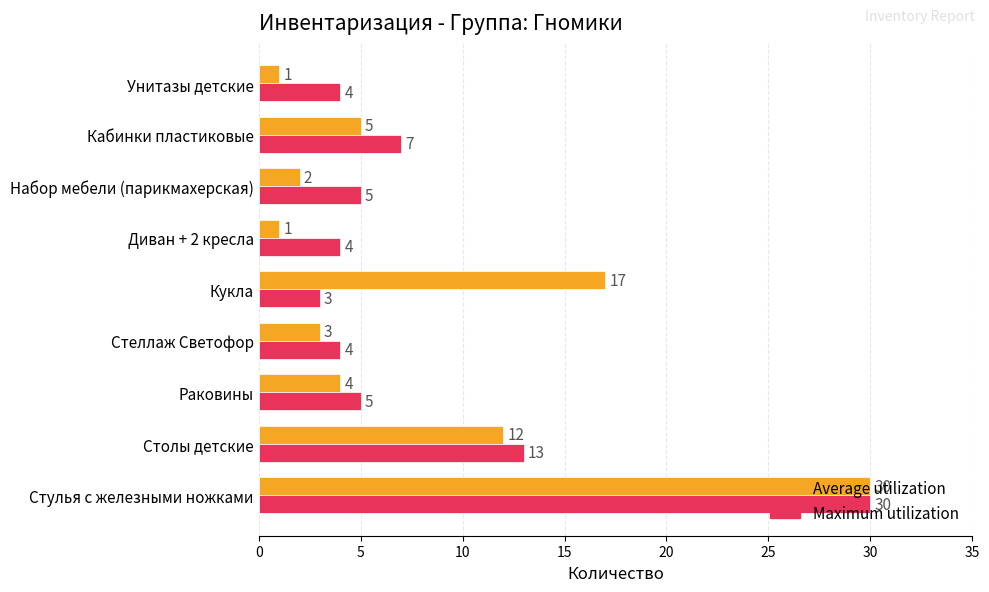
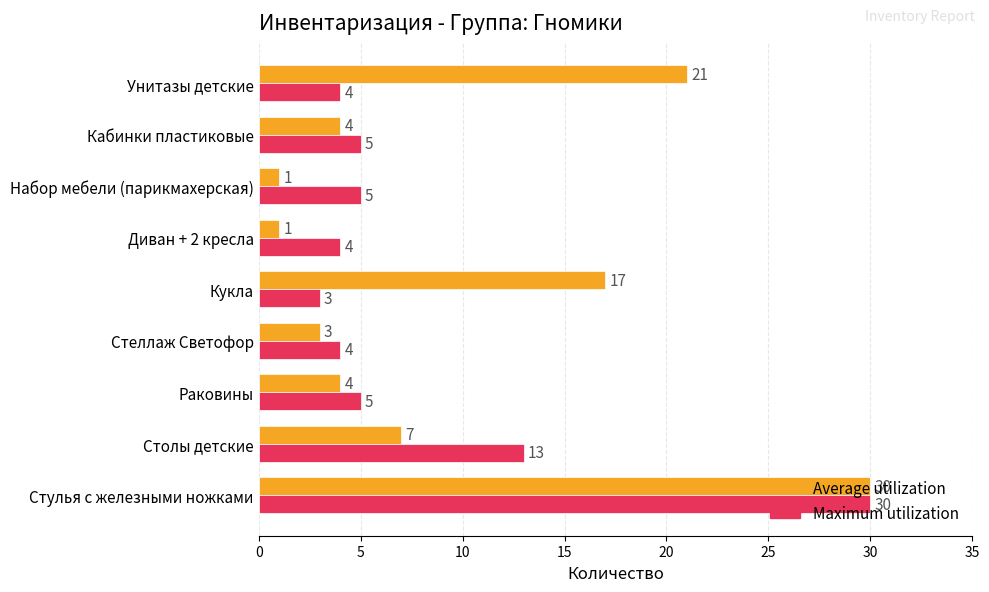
Average utilization, Унитазы детские: 1 -> 21
Average utilization, Кабинки пластиковые: 5 -> 4
Maximum utilization, Кабинки пластиковые: 7 -> 5
Average utilization, Набор мебели (парикмахерская): 2 -> 1
Average utilization, Столы детские: 12 -> 7
